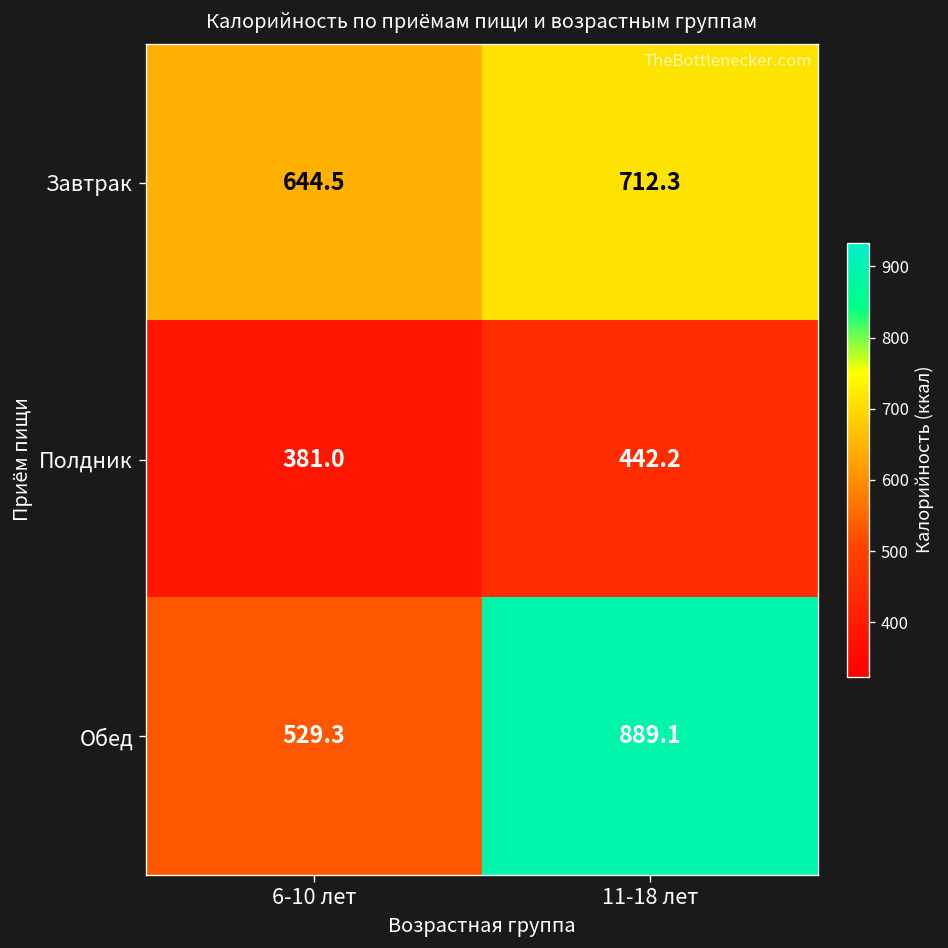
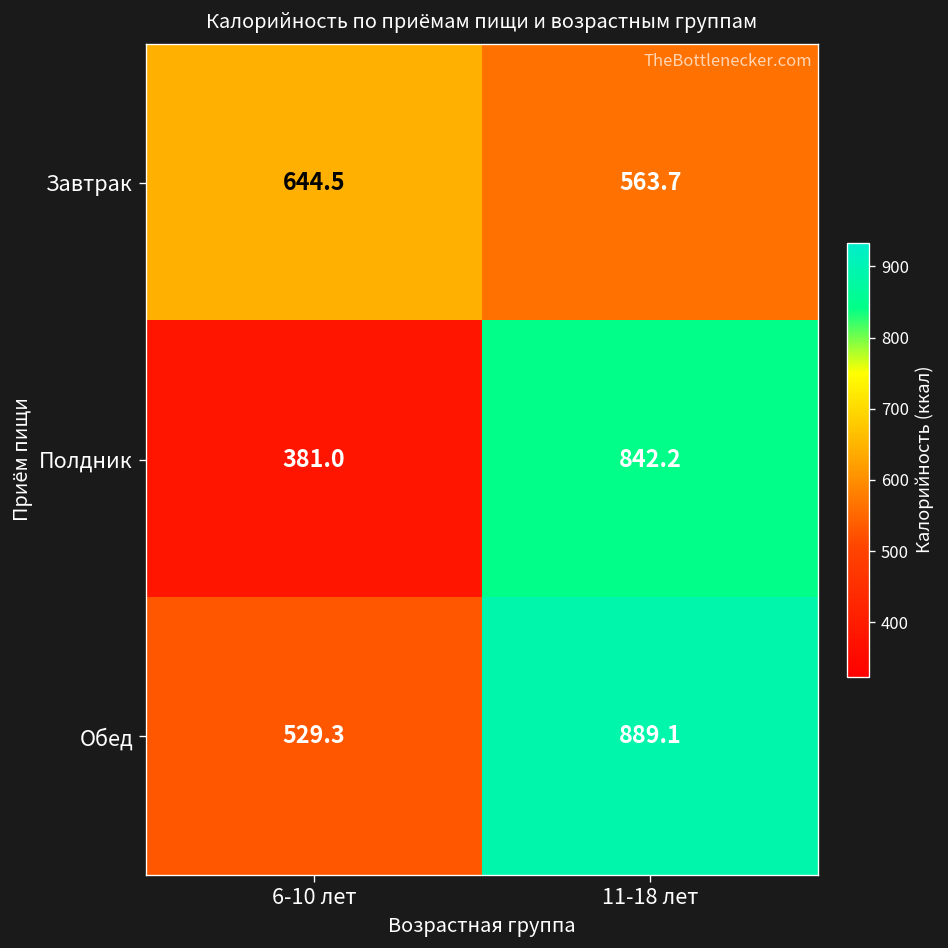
Завтрак, 11-18 лет: 712.3 -> 563.7
Полдник, 11-18 лет: 442.2 -> 842.2
